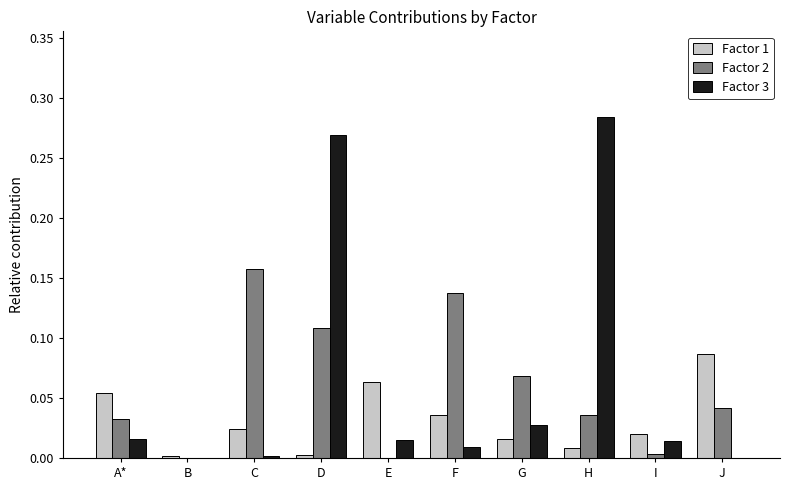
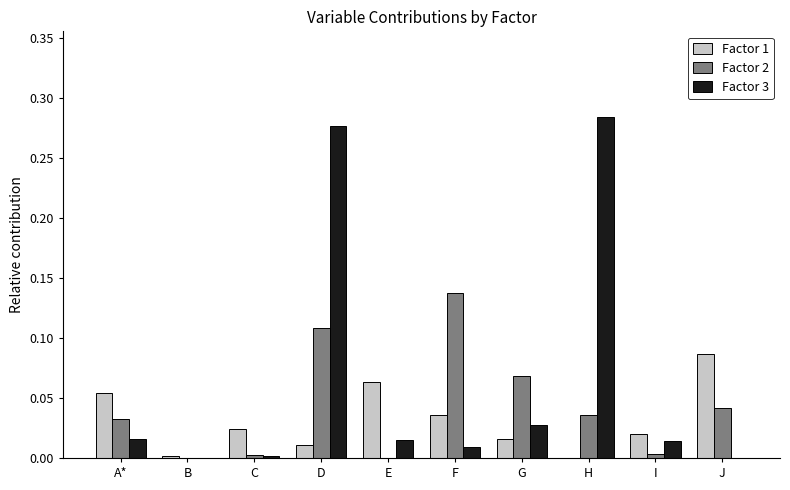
Factor 2, C: 0.157 -> 0.003
Factor 1, D: 0.003 -> 0.011
Factor 3, D: 0.269 -> 0.276
Factor 1, H: 0.008 -> 0.000
